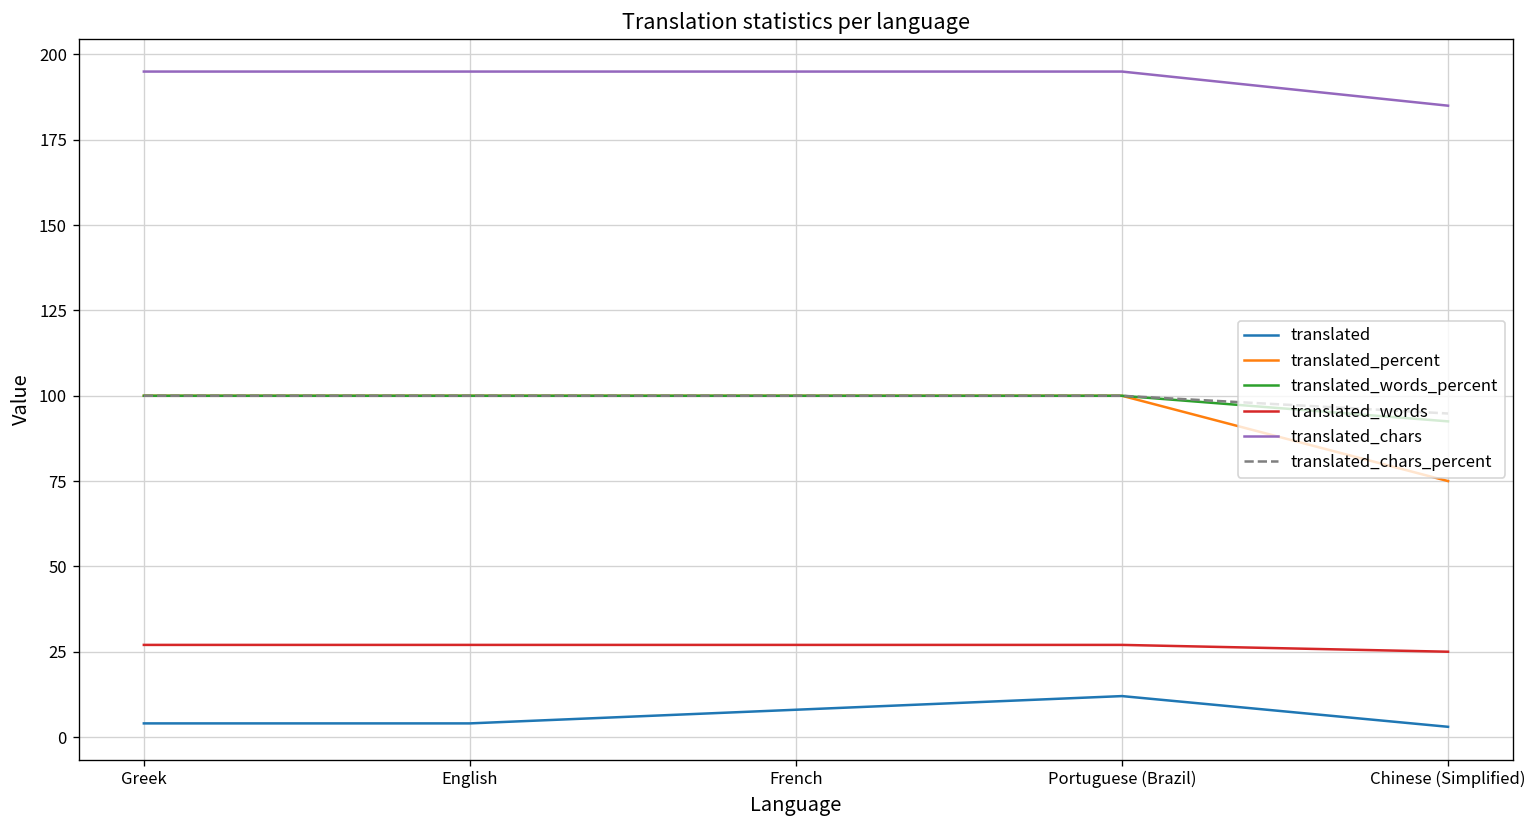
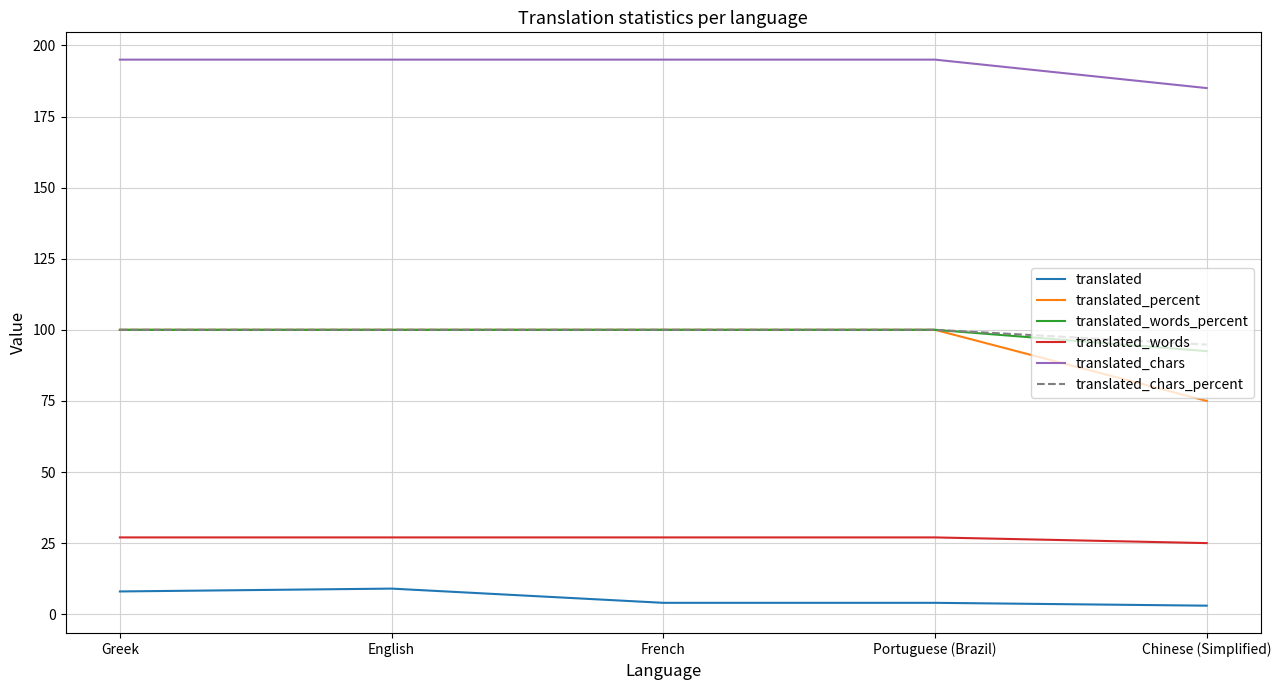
translated, Greek: 4 -> 8
translated, English: 4 -> 9
translated, French: 8 -> 4
translated, Portuguese (Brazil): 12 -> 4
